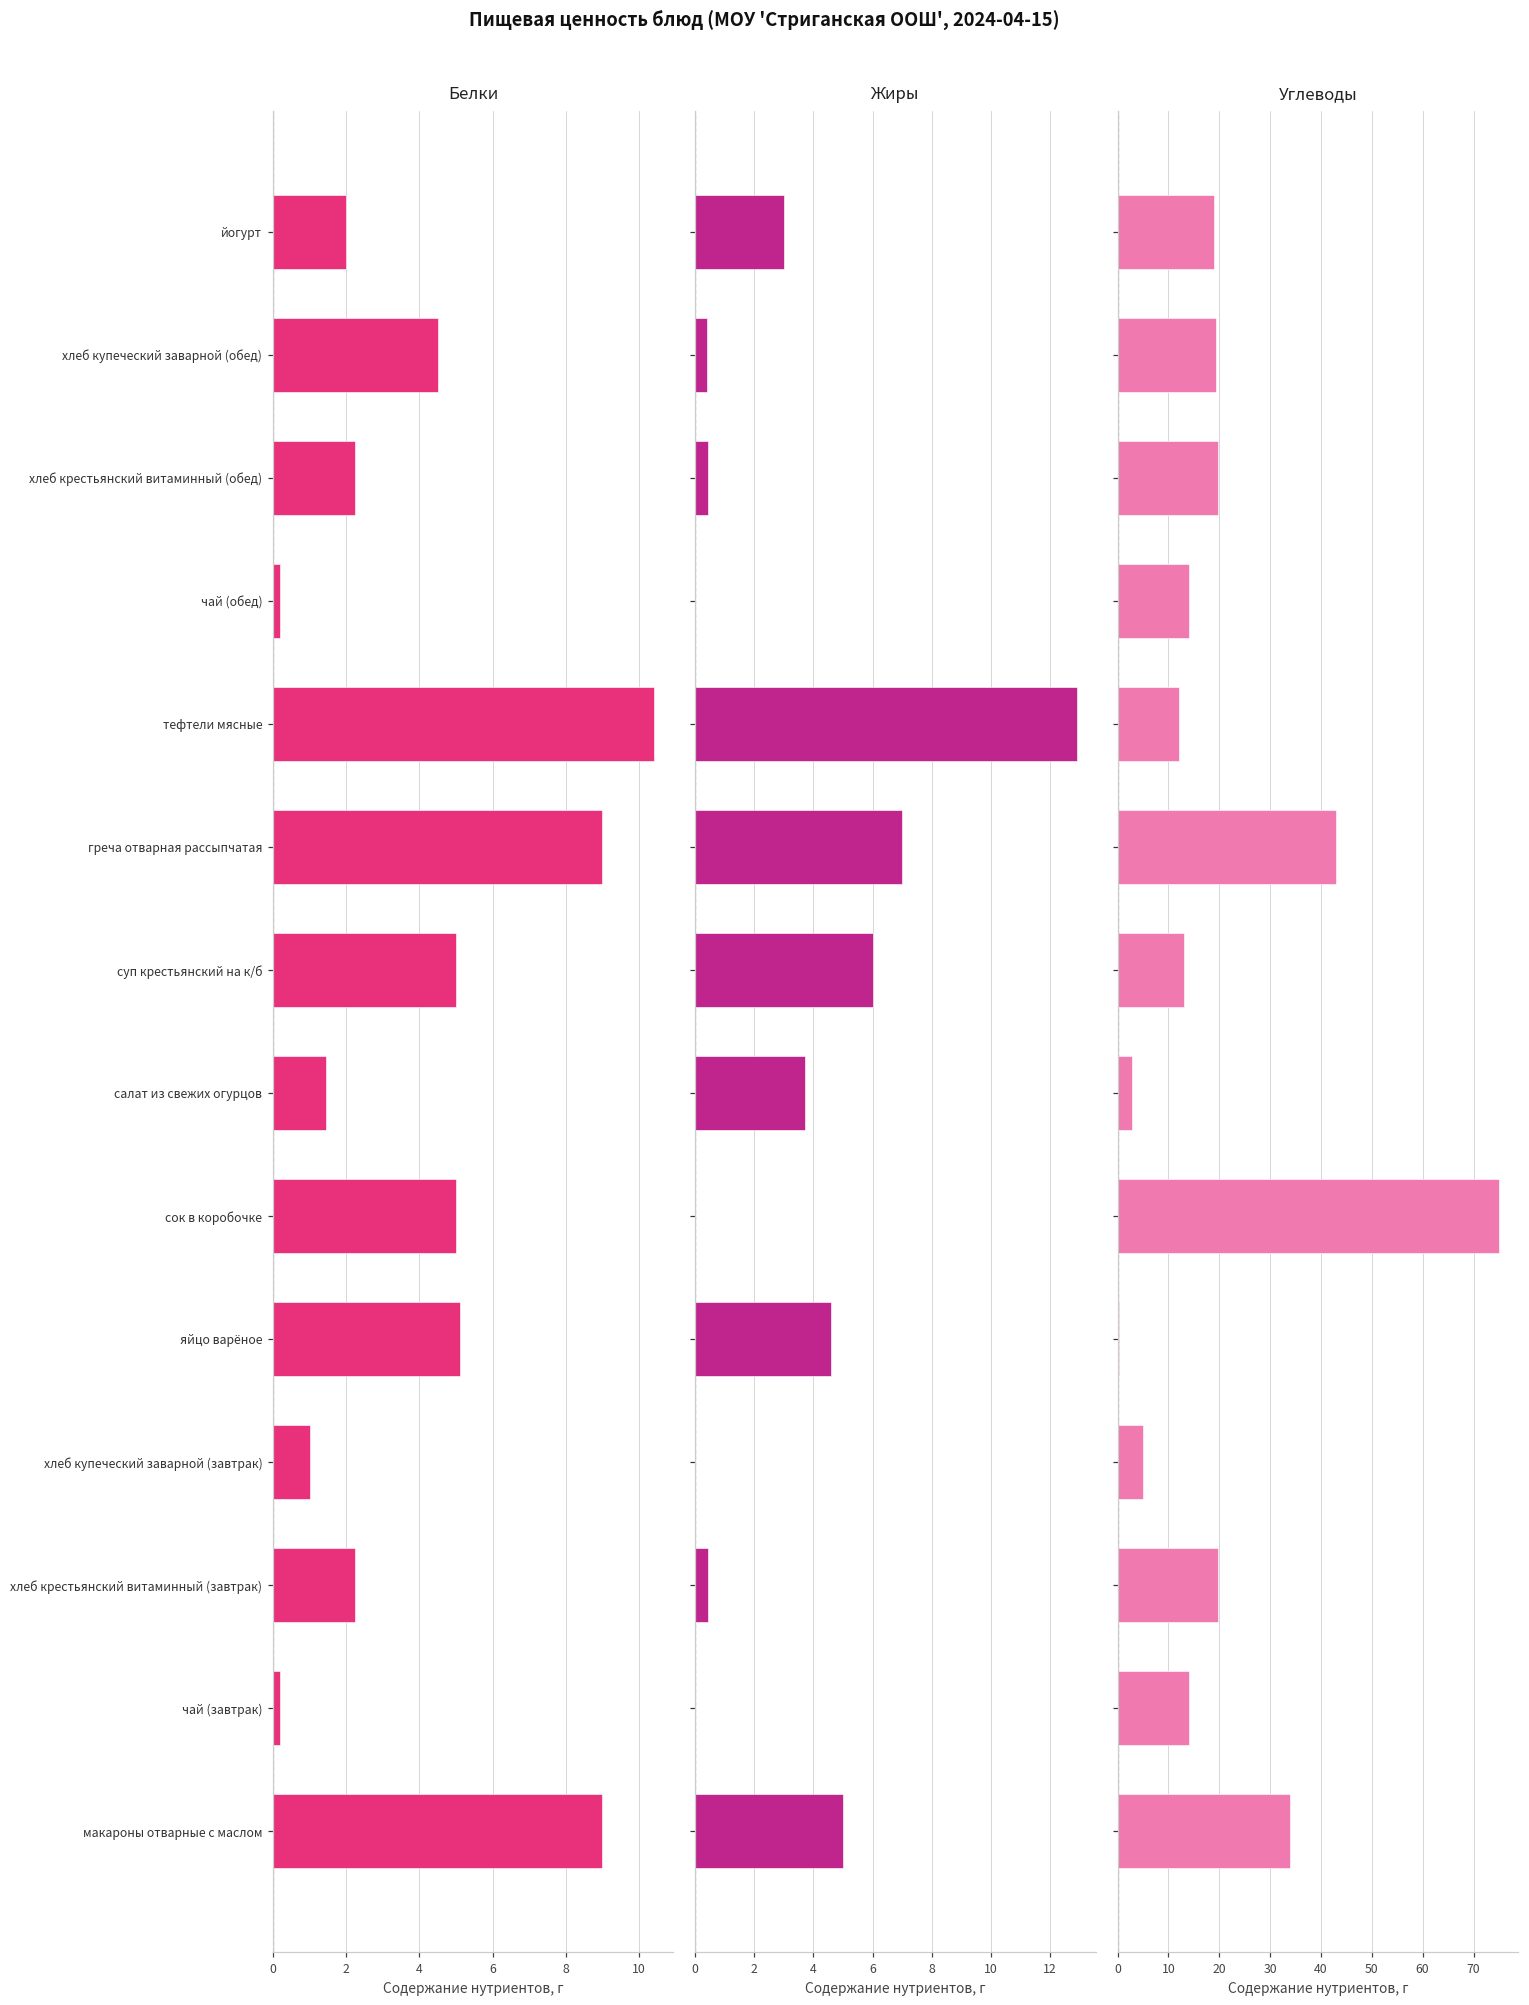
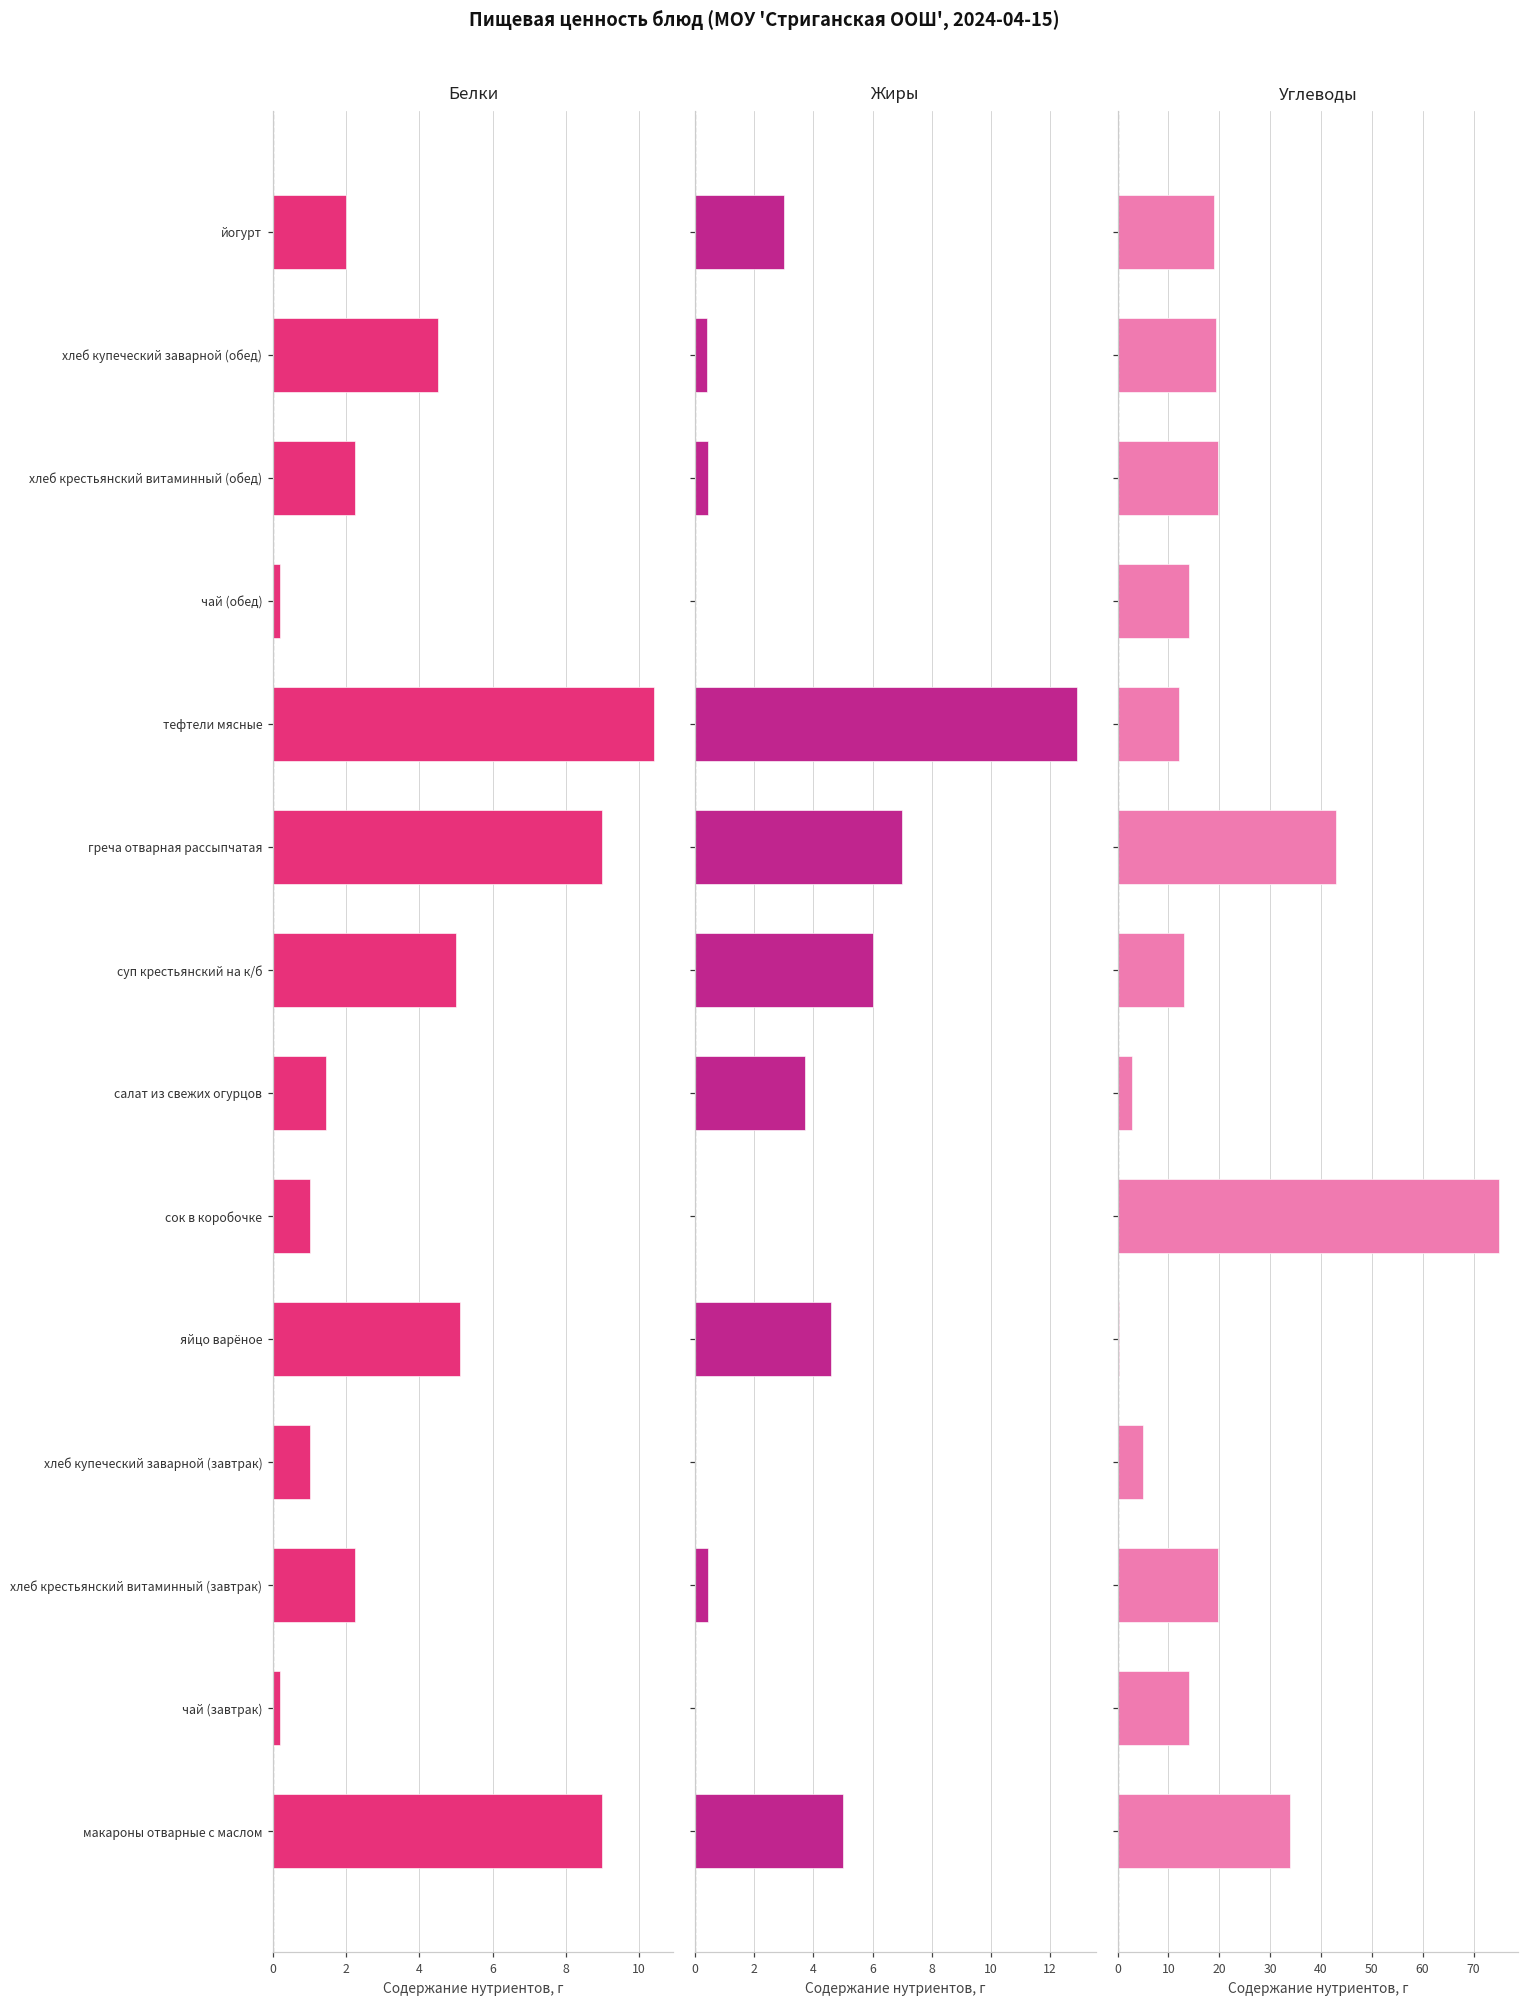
Белки, сок в коробочке: 5 -> 1
